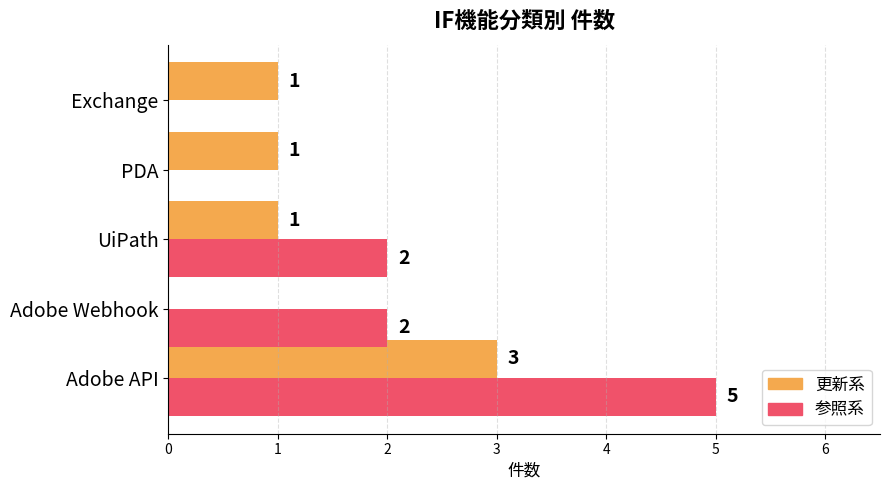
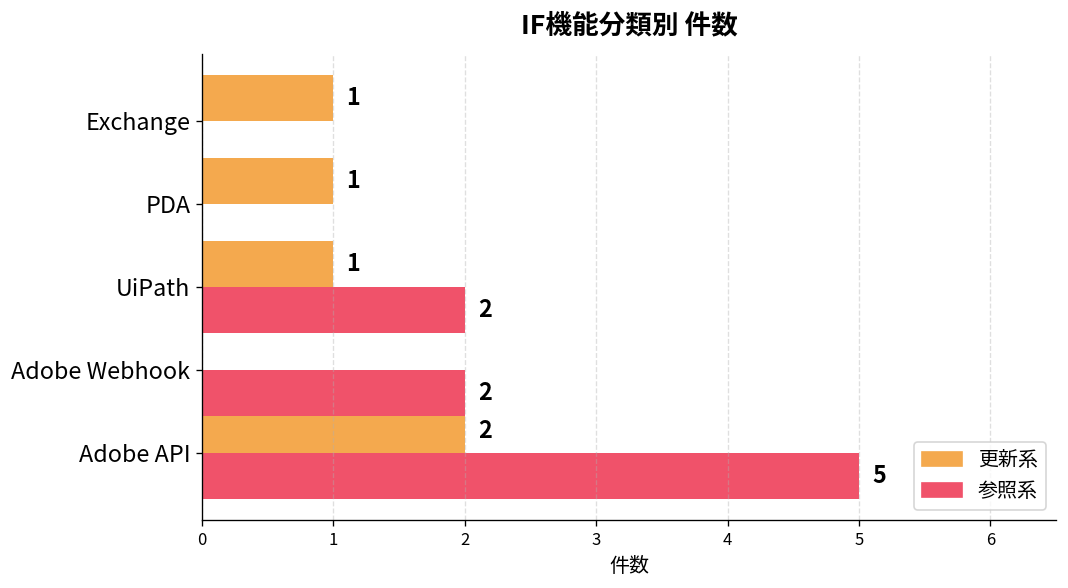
更新系, Adobe API: 3 -> 2
